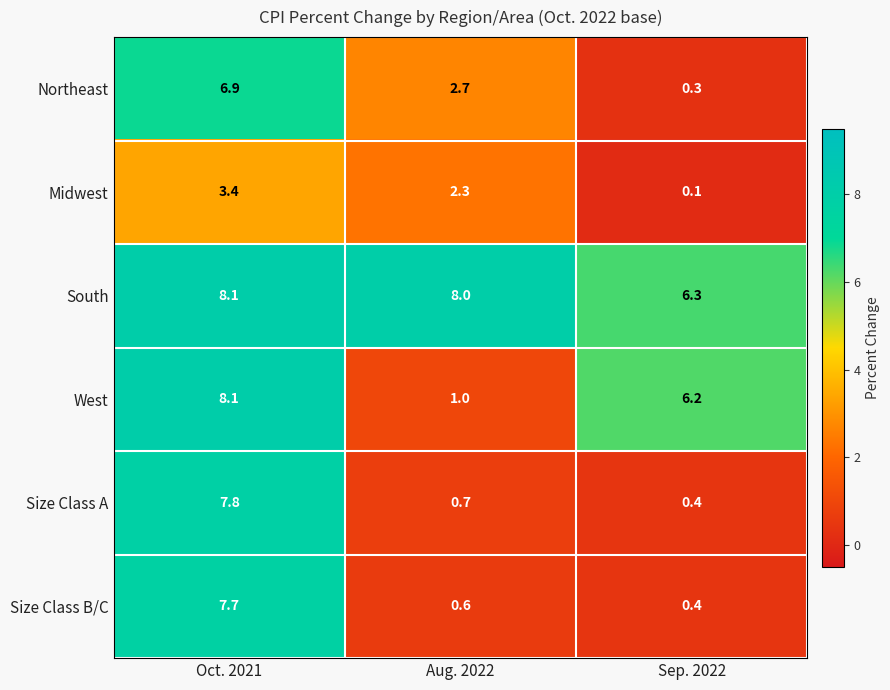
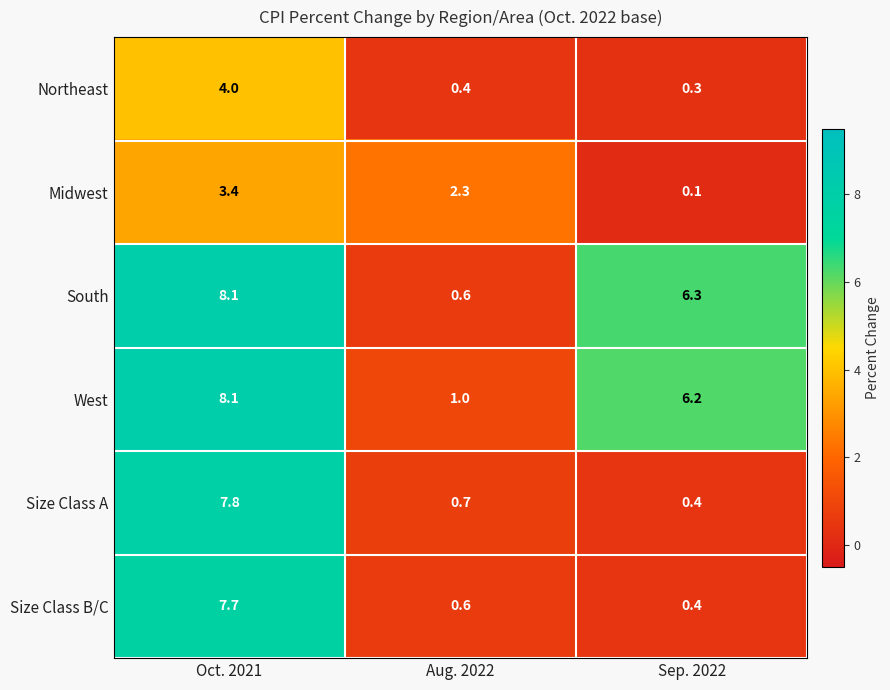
Northeast, Oct. 2021: 6.9 -> 4.0
Northeast, Aug. 2022: 2.7 -> 0.4
South, Aug. 2022: 8.0 -> 0.6
